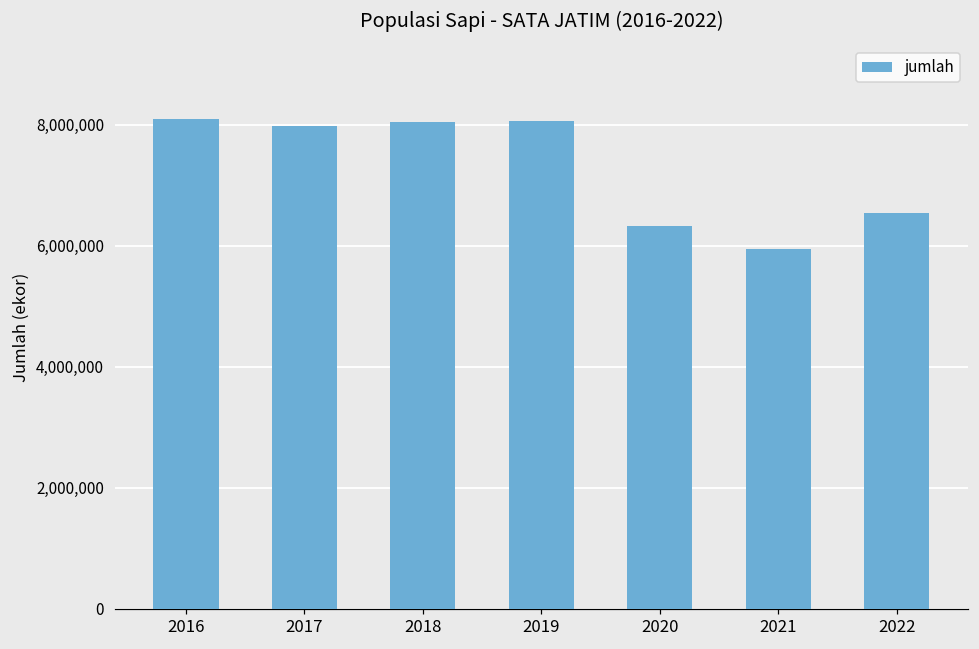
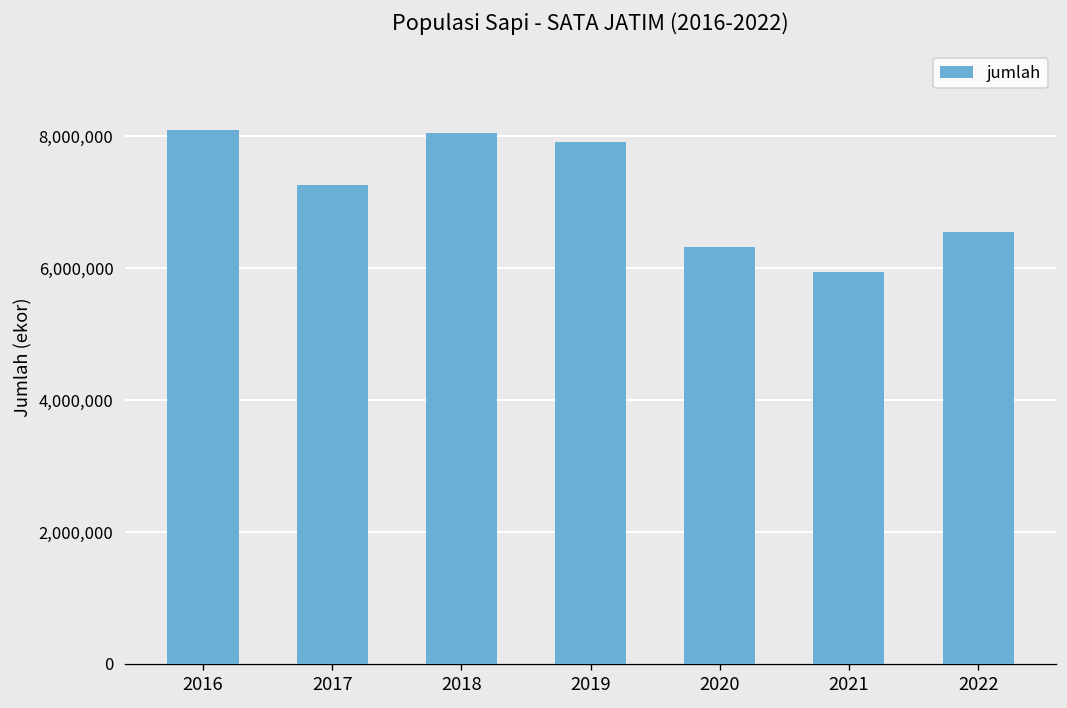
2017: 8,000,000 -> 7,300,000
2019: 8,100,000 -> 7,900,000
